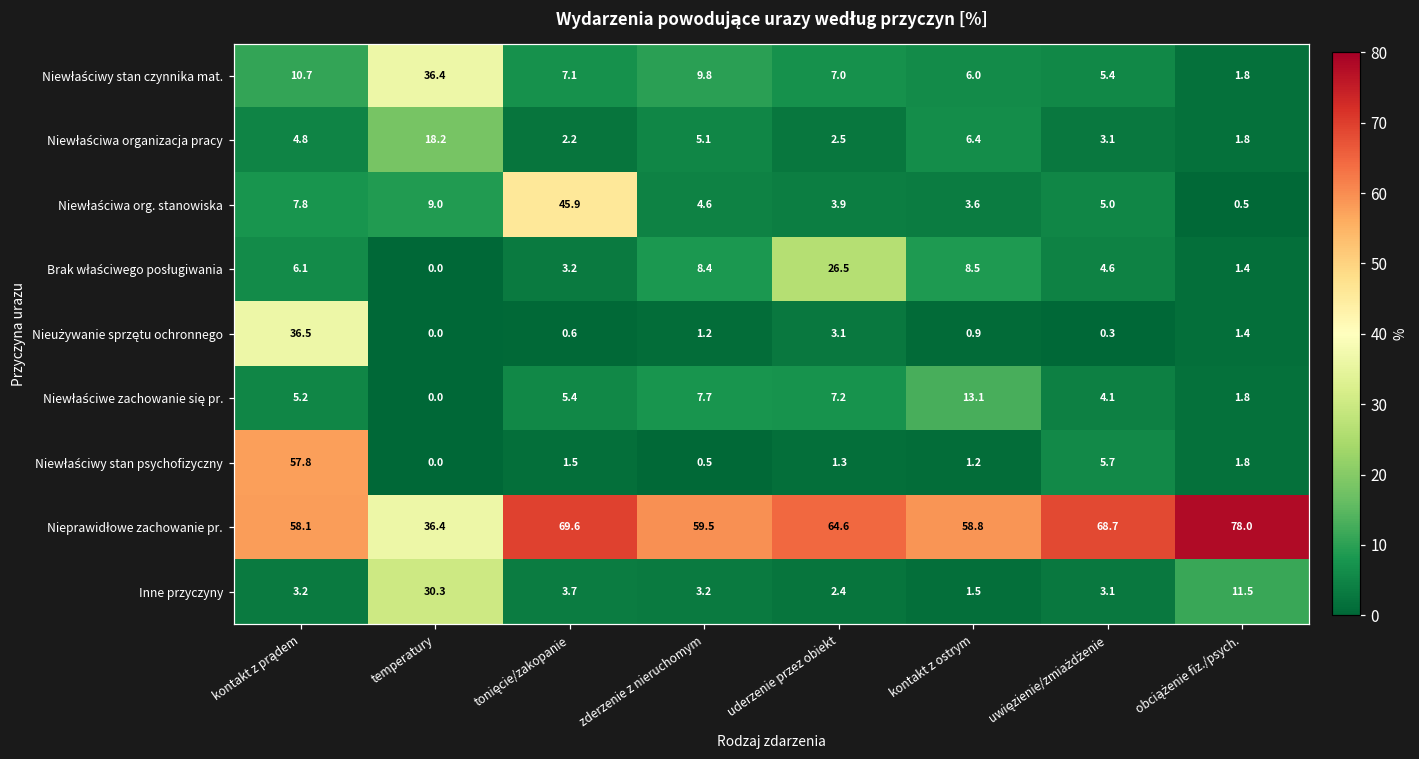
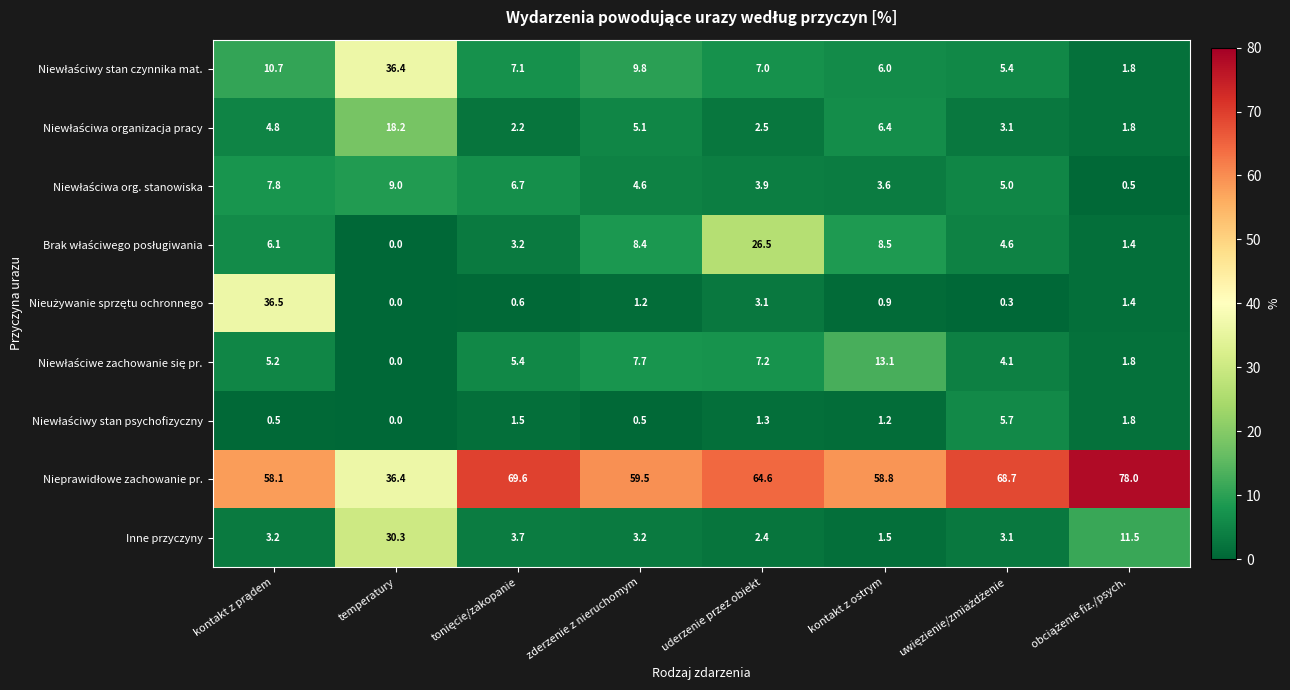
Niewłaściwa org. stanowiska, tonięcie/zakopanie: 45.9 -> 6.7
Niewłaściwy stan psychofizyczny, kontakt z prądem: 57.8 -> 0.5
